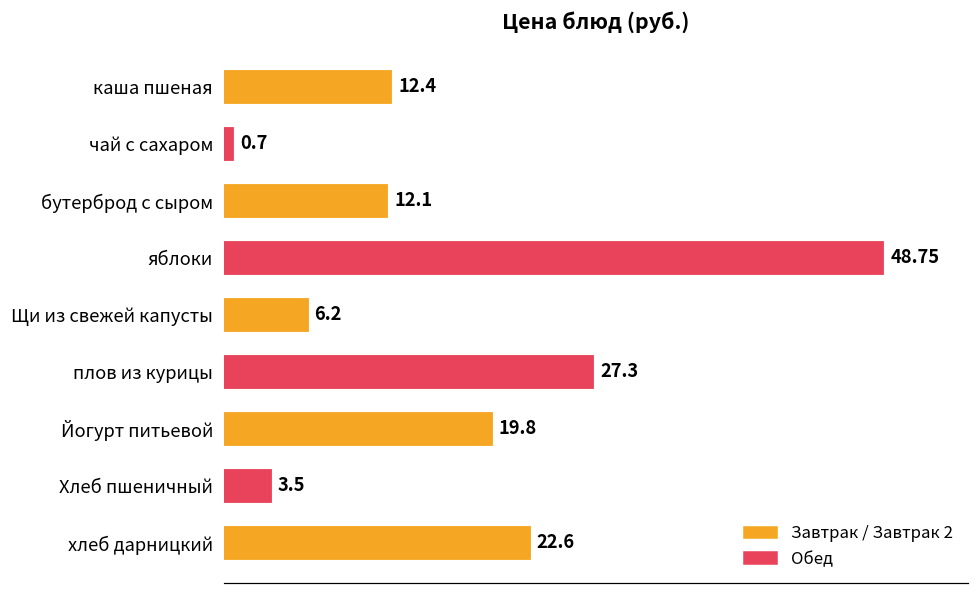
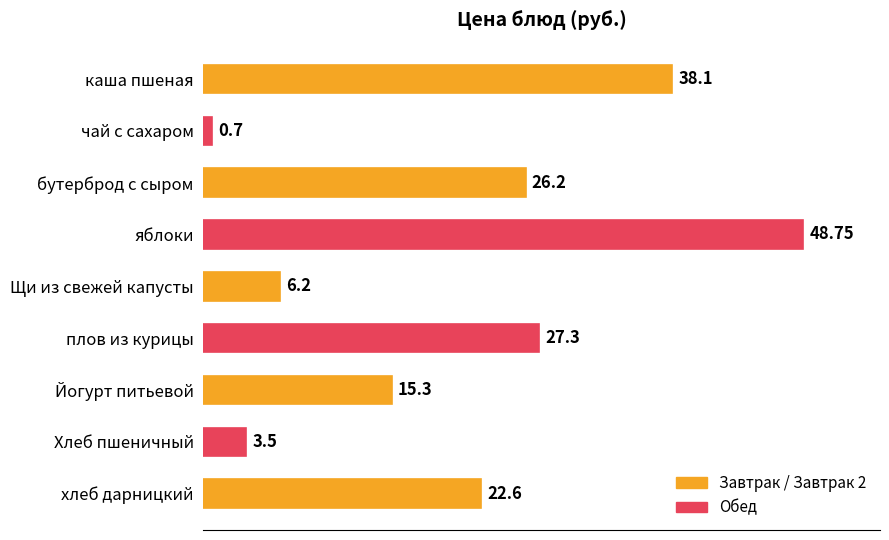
каша пшеная: 12.4 -> 38.1
бутерброд с сыром: 12.1 -> 26.2
Йогурт питьевой: 19.8 -> 15.3
